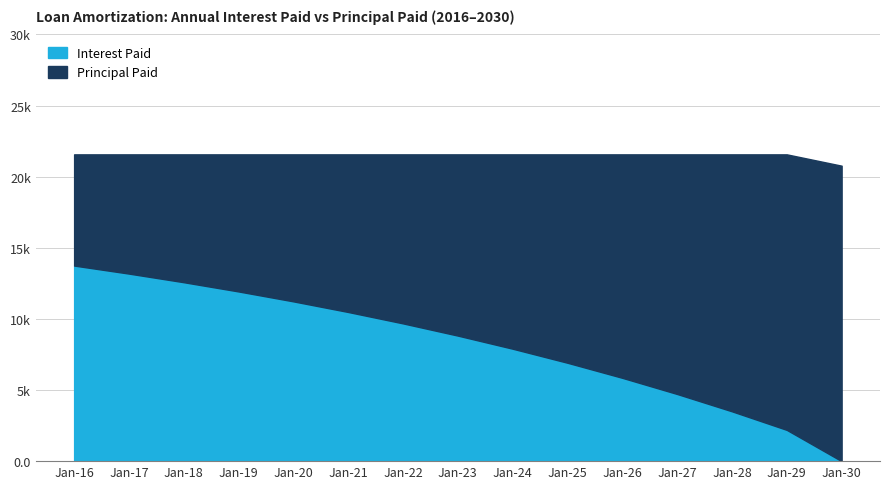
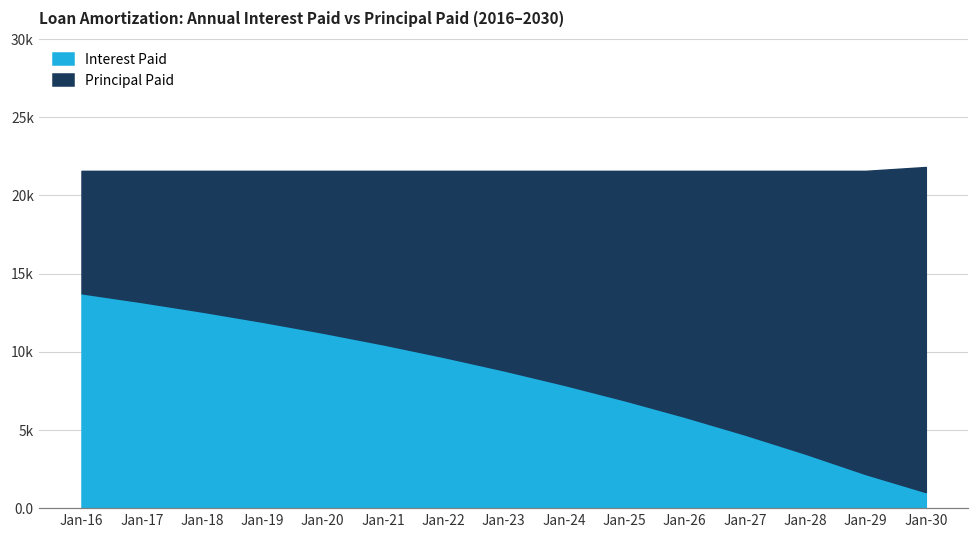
Interest Paid, Jan-30: 0 -> 1000
